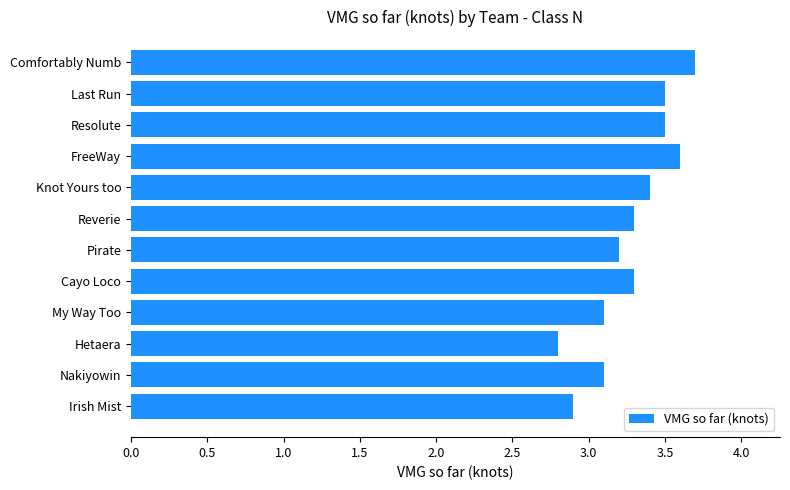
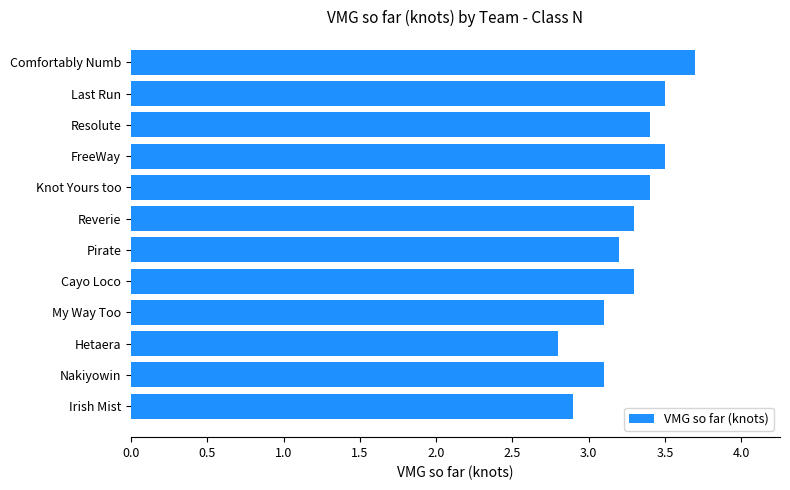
Resolute: 3.5 -> 3.4
FreeWay: 3.6 -> 3.5
